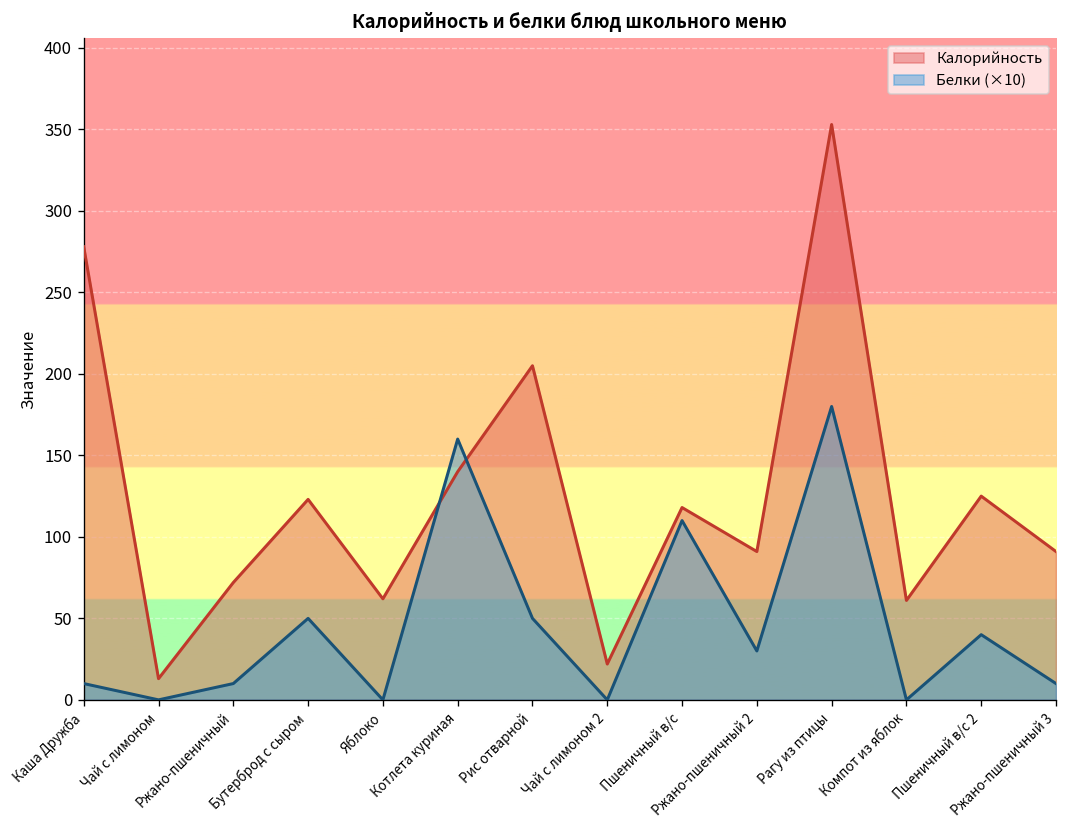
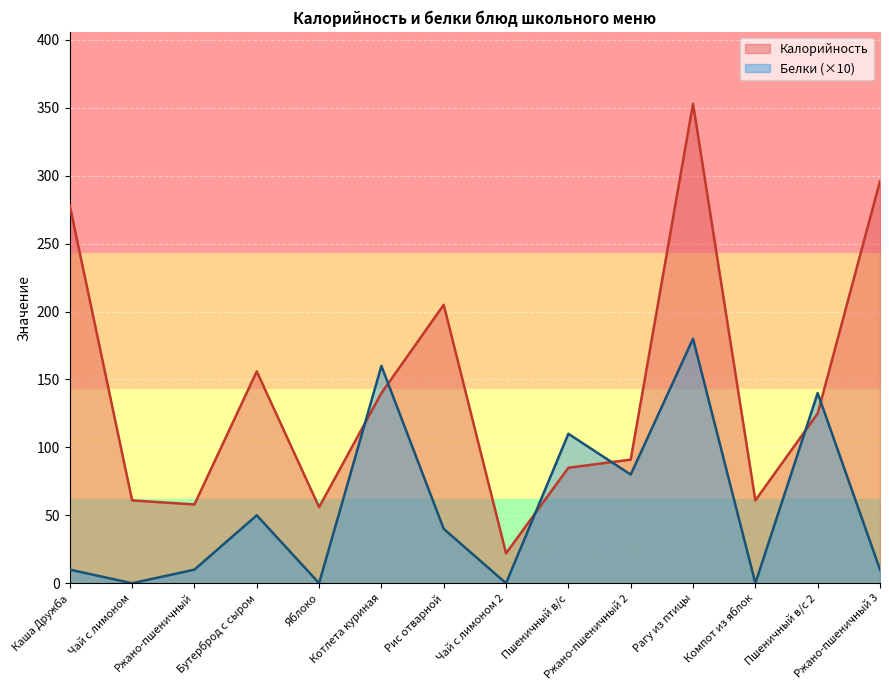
Калорийность, Чай с лимоном: 13 -> 61
Калорийность, Ржано-пшеничный: 72 -> 58
Калорийность, Бутерброд с сыром: 123 -> 156
Калорийность, Яблоко: 62 -> 56
Белки (×10), Рис отварной: 50 -> 40
Калорийность, Пшеничный в/с: 118 -> 85
Белки (×10), Ржано-пшеничный 2: 30 -> 80
Белки (×10), Пшеничный в/с 2: 40 -> 140
Калорийность, Ржано-пшеничный 3: 91 -> 296
